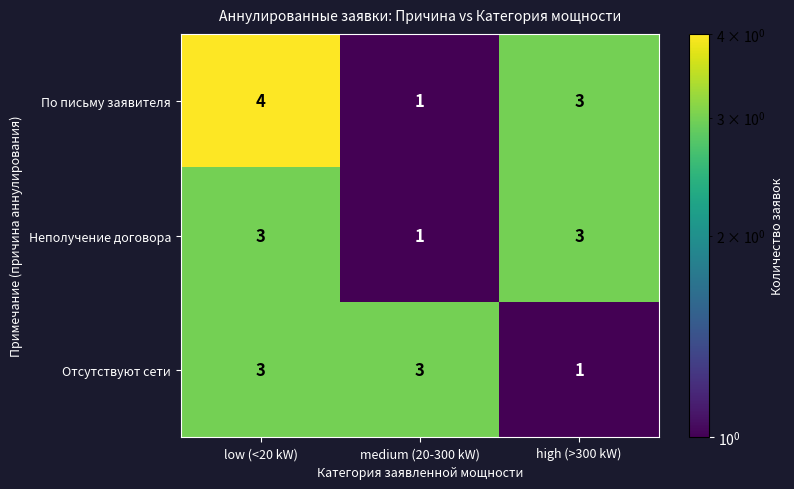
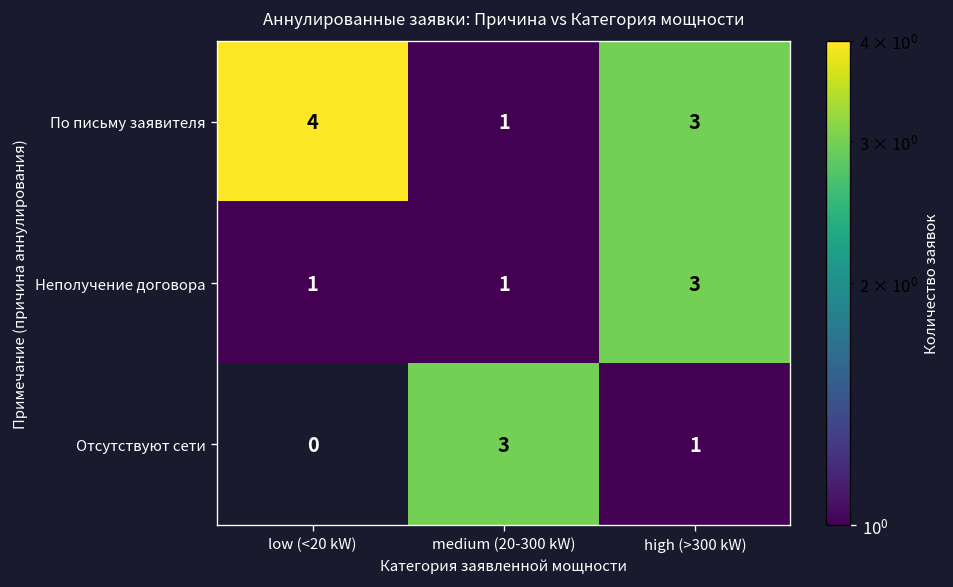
Неполучение договора, low (<20 kW): 3 -> 1
Отсутствуют сети, low (<20 kW): 3 -> 0
